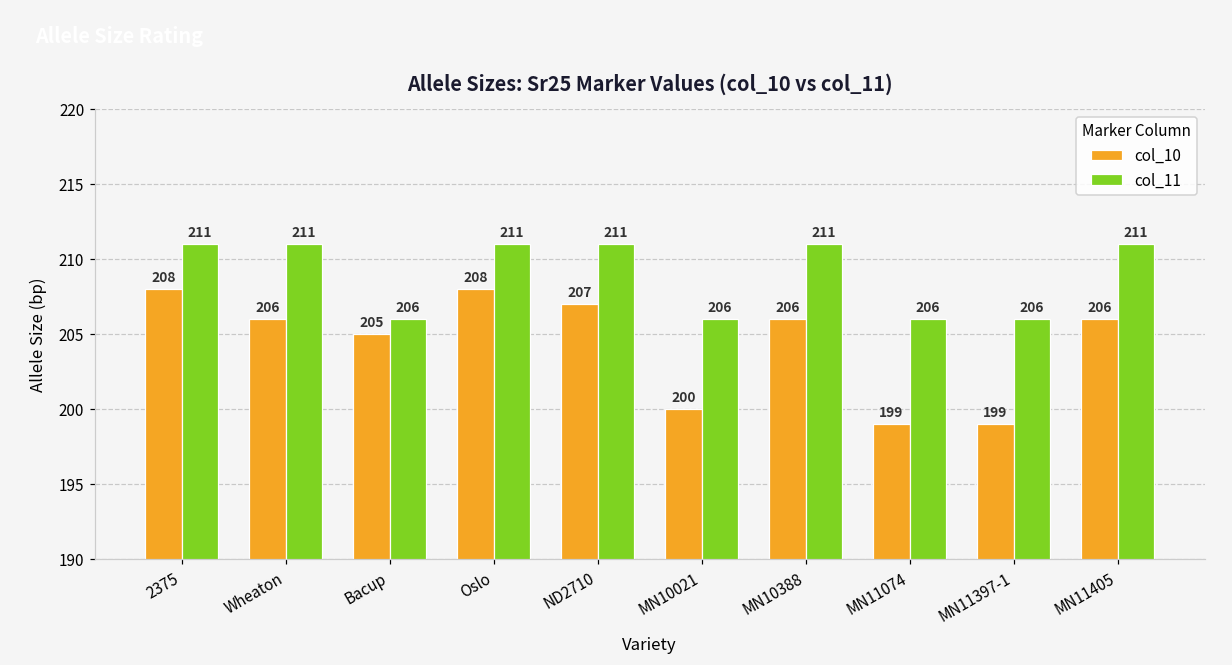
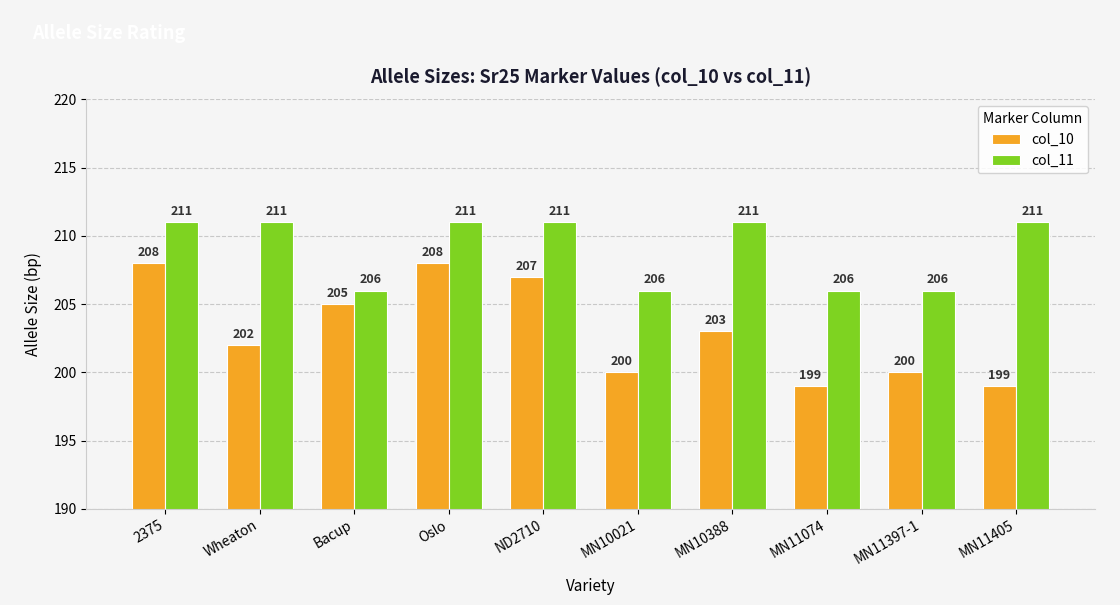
col_10, Wheaton: 206 -> 202
col_10, MN10388: 206 -> 203
col_10, MN11397-1: 199 -> 200
col_10, MN11405: 206 -> 199
